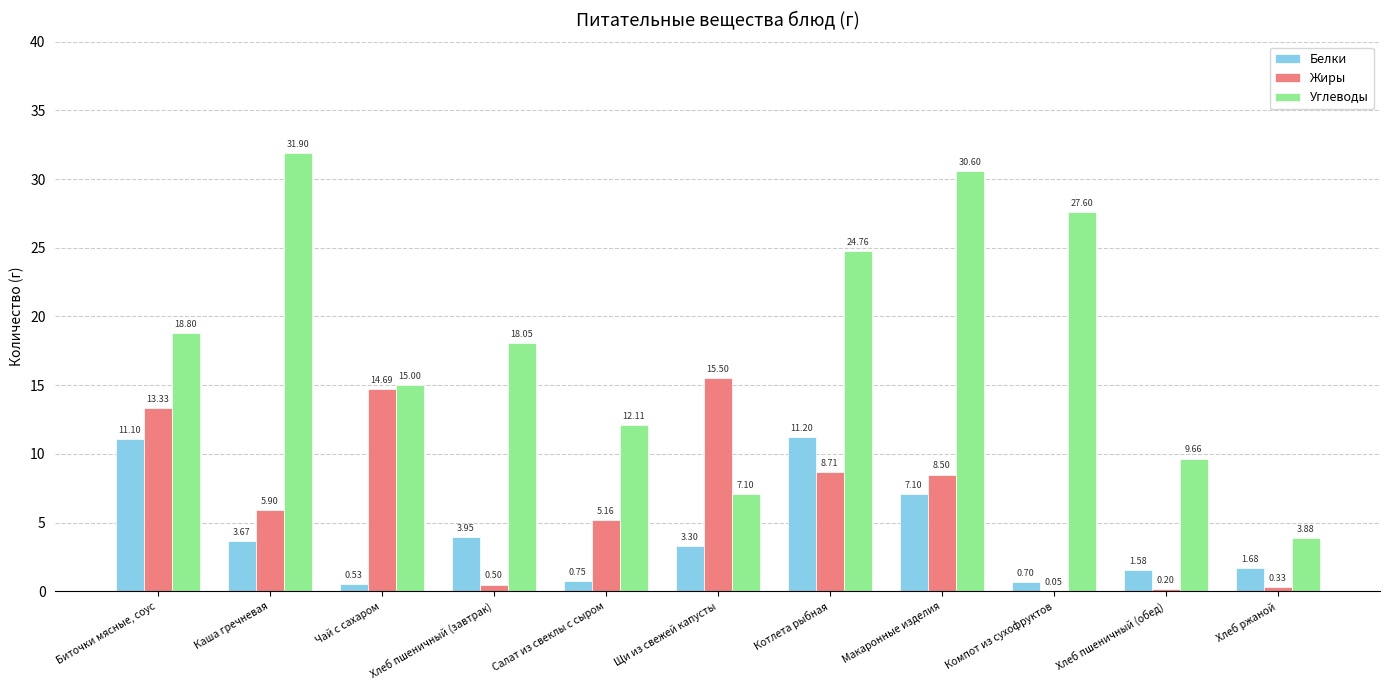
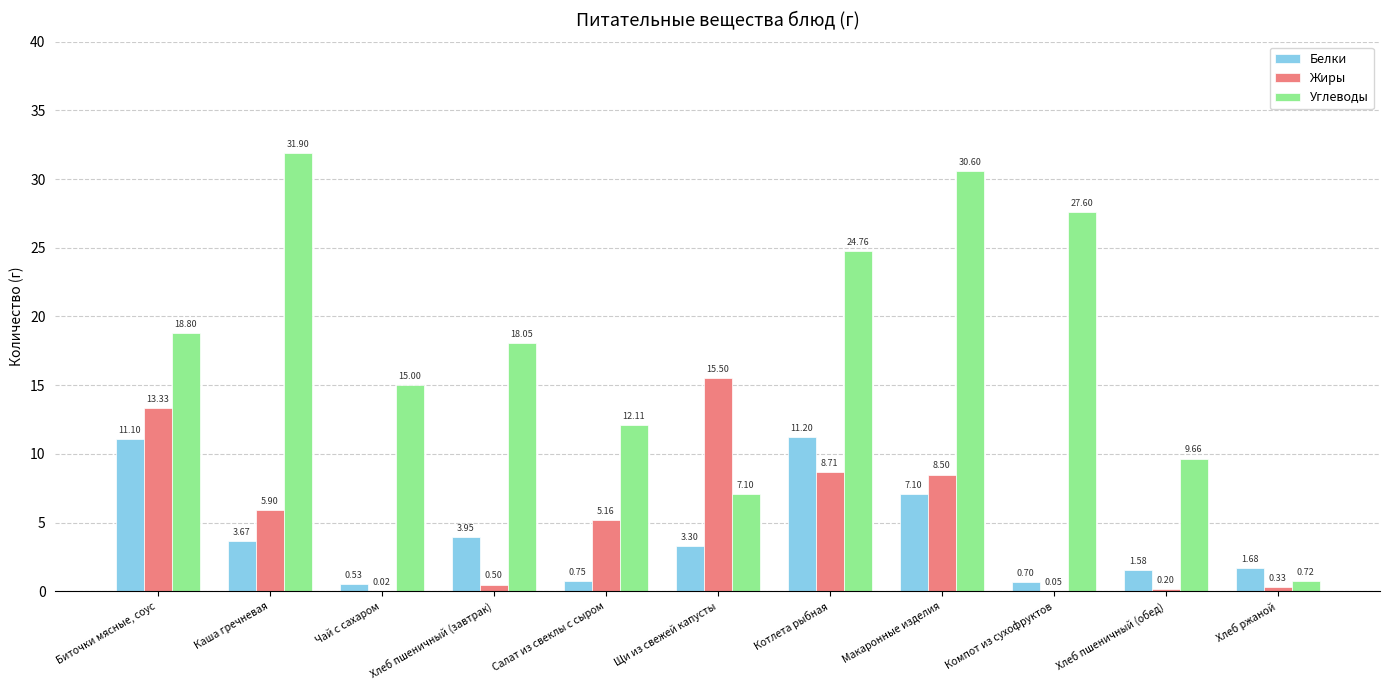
Жиры, Чай с сахаром: 14.69 -> 0.02
Углеводы, Хлеб ржаной: 3.88 -> 0.72
